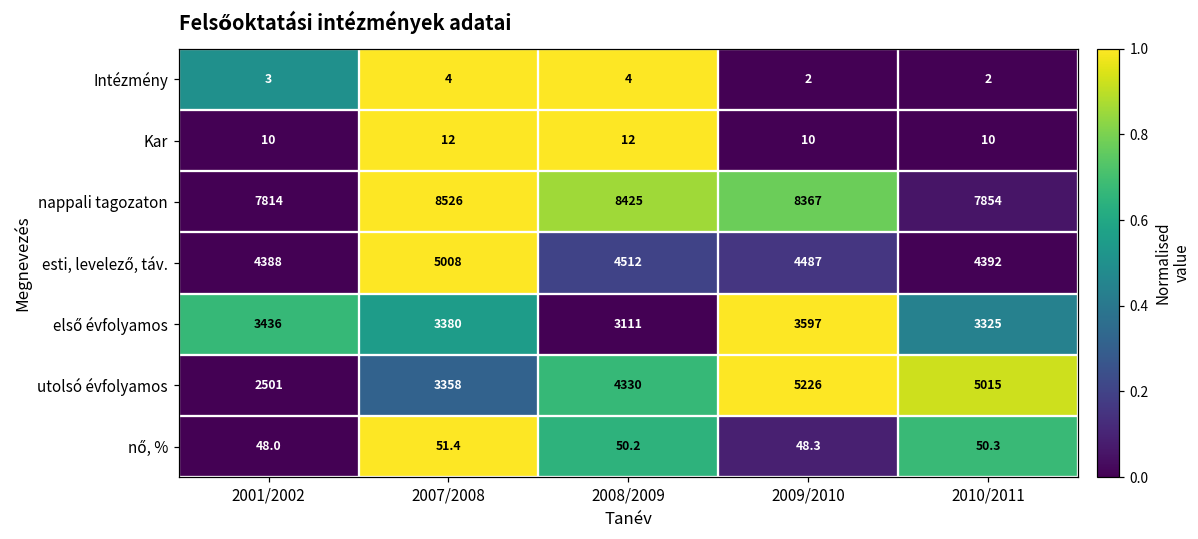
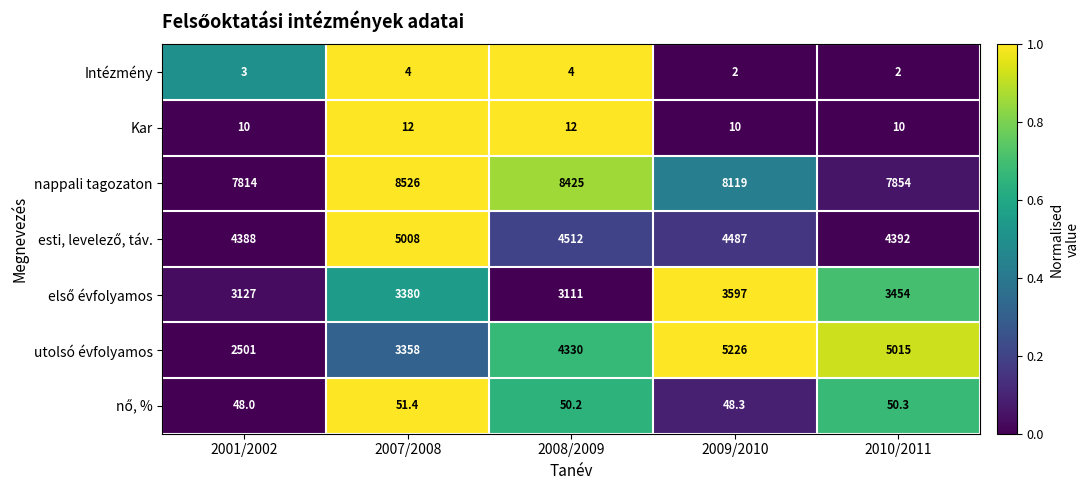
nappali tagozaton, 2009/2010: 8367 -> 8119
első évfolyamos, 2001/2002: 3436 -> 3127
első évfolyamos, 2010/2011: 3325 -> 3454
